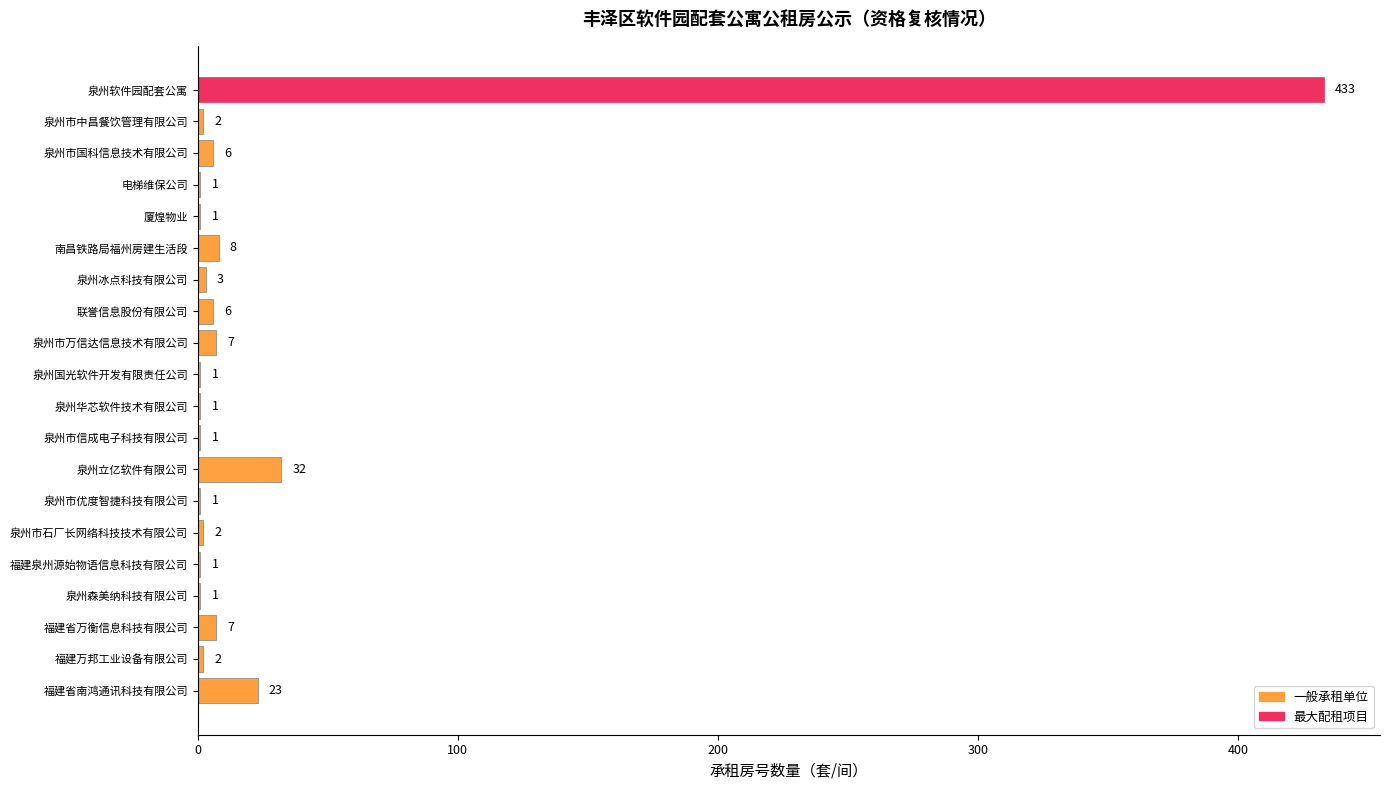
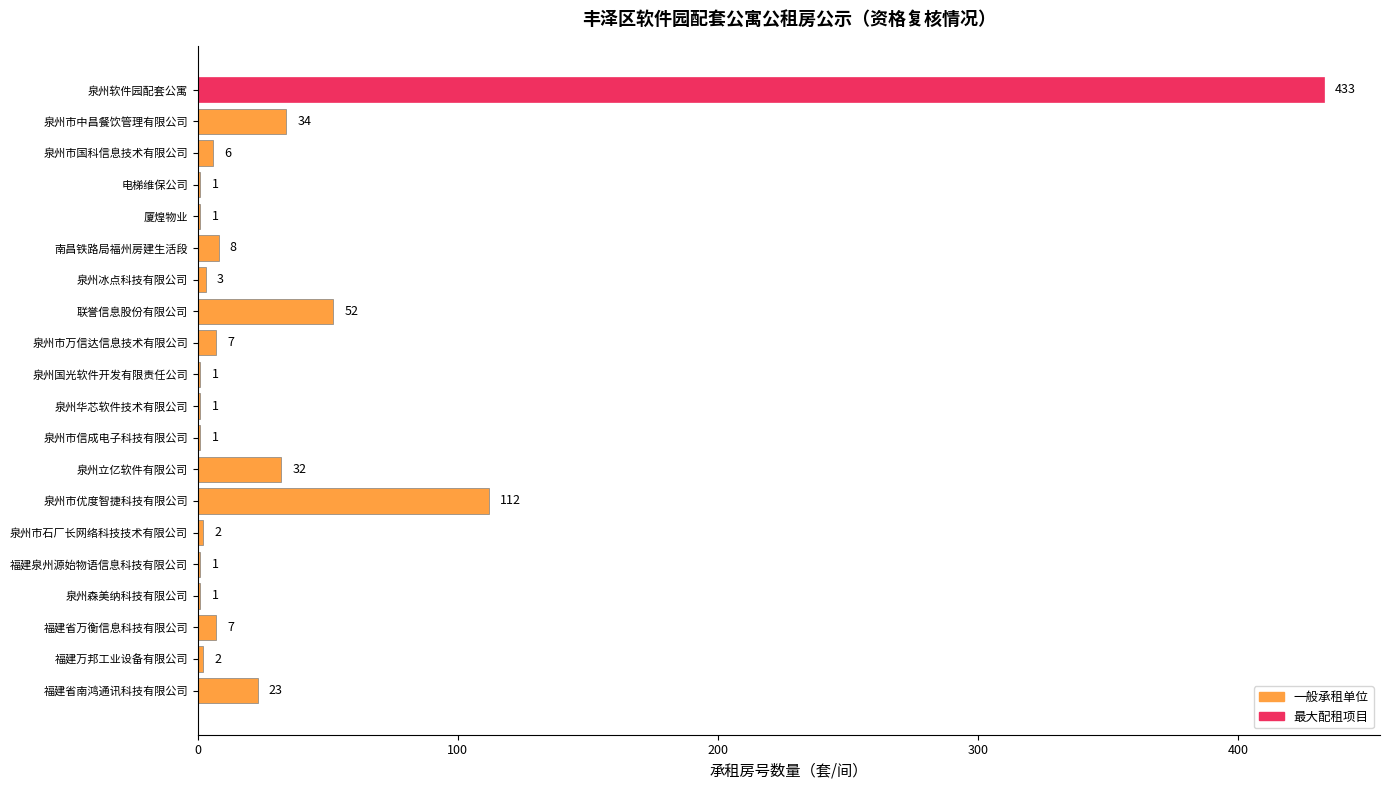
泉州市中昌餐饮管理有限公司: 2 -> 34
联誉信息股份有限公司: 6 -> 52
泉州市优度智捷科技有限公司: 1 -> 112
